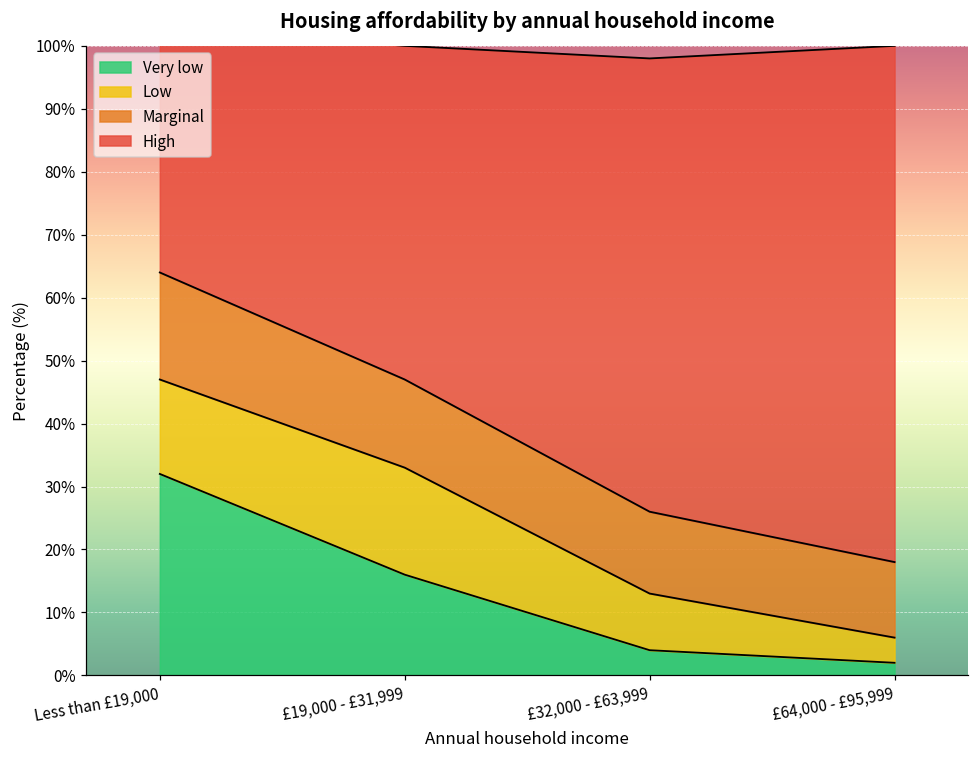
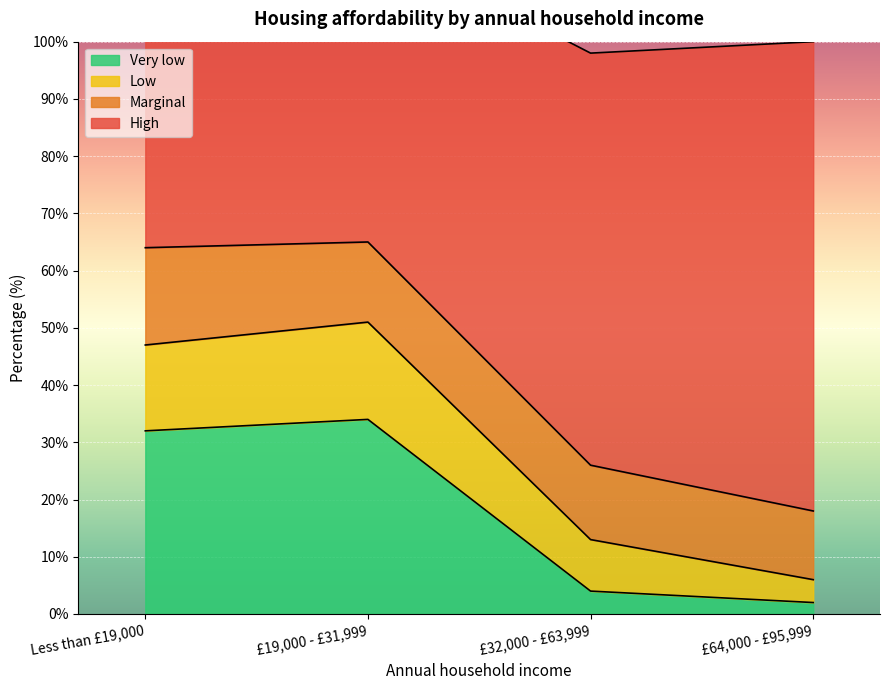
Very low, £19,000 - £31,999: 16% -> 34%
